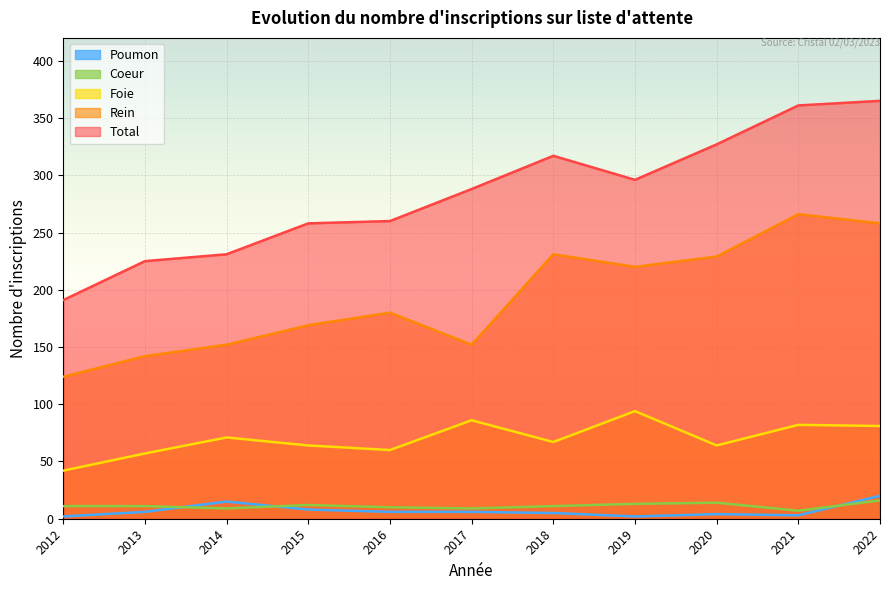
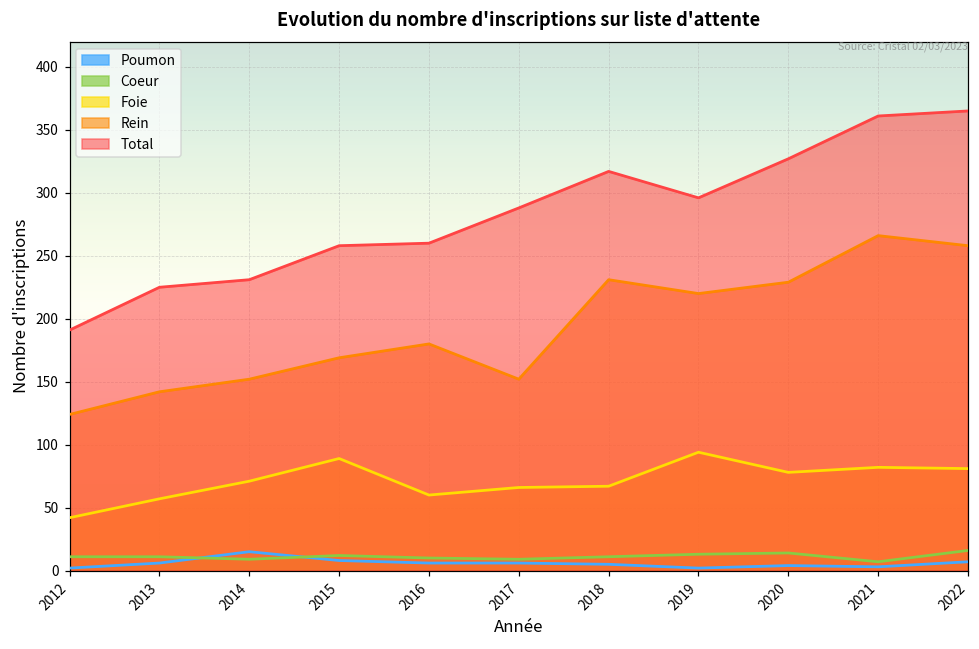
Foie, 2015: 64 -> 89
Foie, 2017: 86 -> 66
Foie, 2020: 64 -> 78
Poumon, 2022: 20 -> 7
